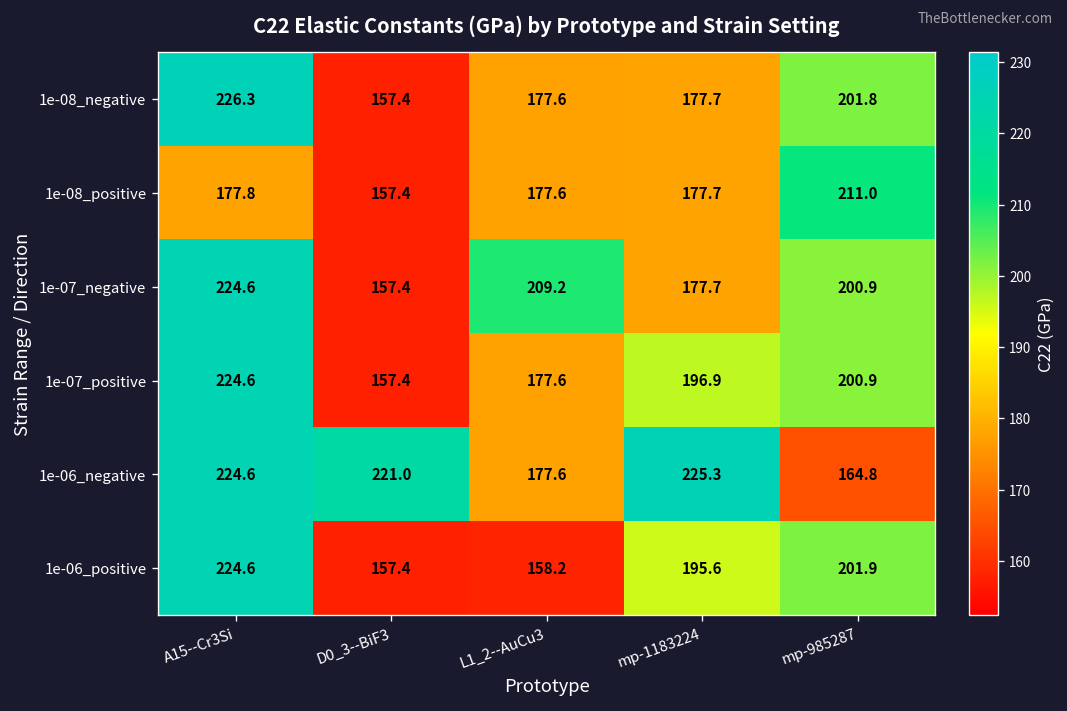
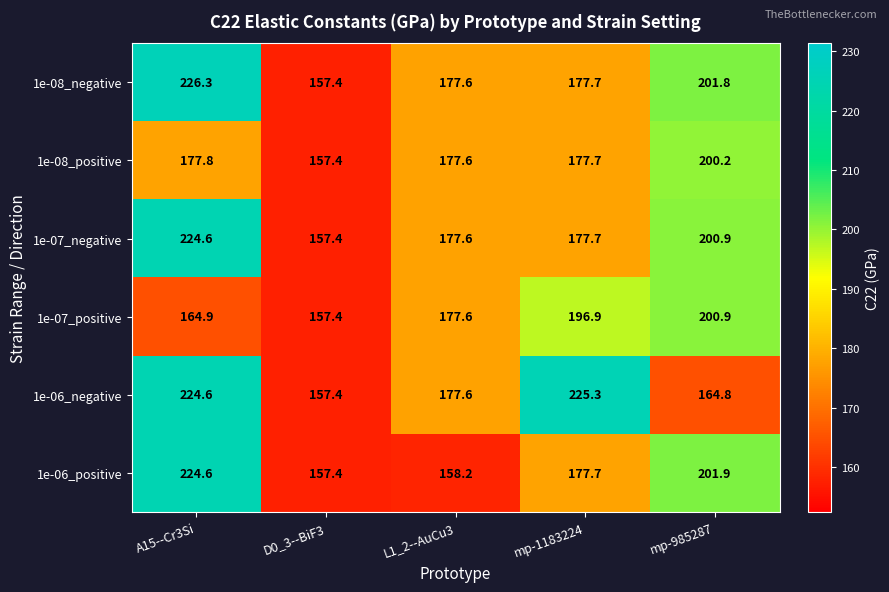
1e-08_positive, mp-985287: 211.0 -> 200.2
1e-07_negative, L1_2--AuCu3: 209.2 -> 177.6
1e-07_positive, A15--Cr3Si: 224.6 -> 164.9
1e-06_negative, D0_3--BiF3: 221.0 -> 157.4
1e-06_positive, mp-1183224: 195.6 -> 177.7
